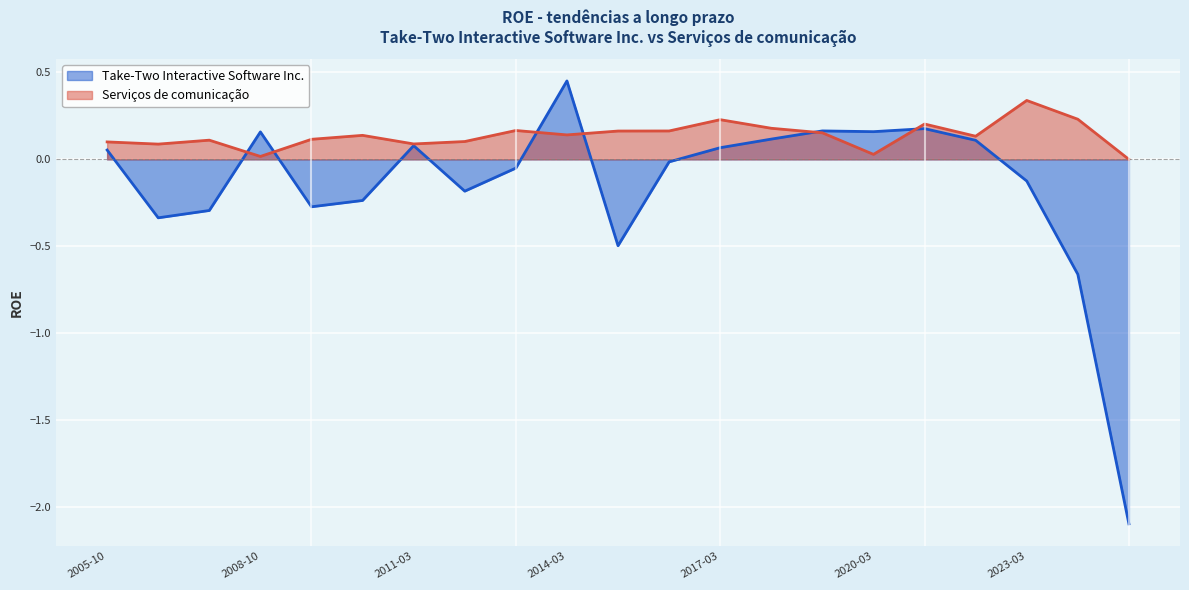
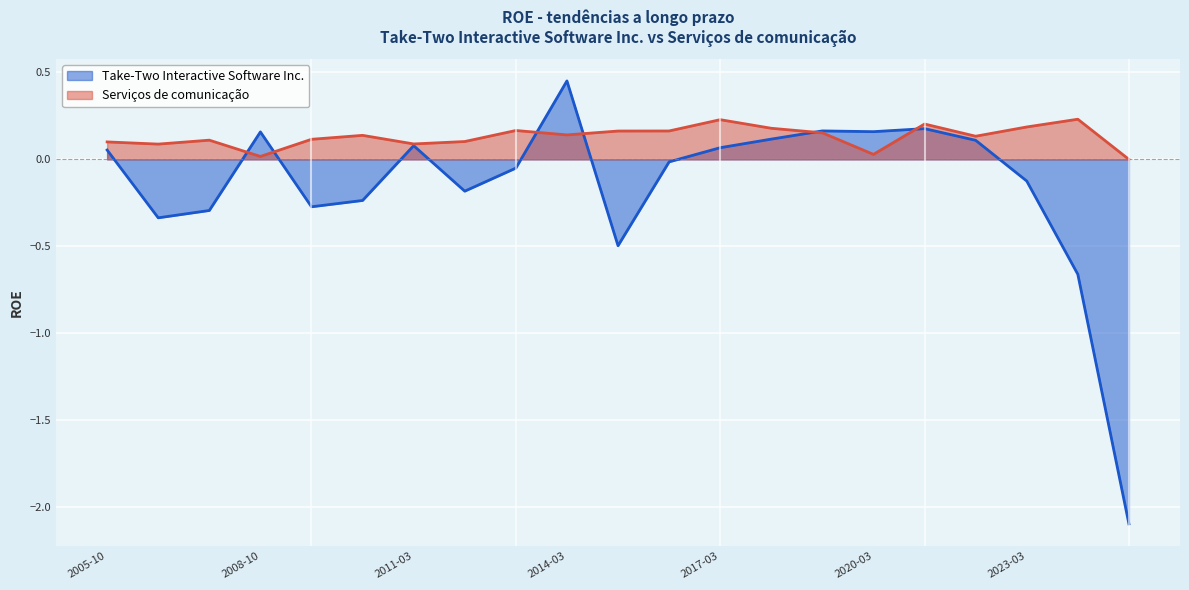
Serviços de comunicação, 2023-03: 0.34 -> 0.19
